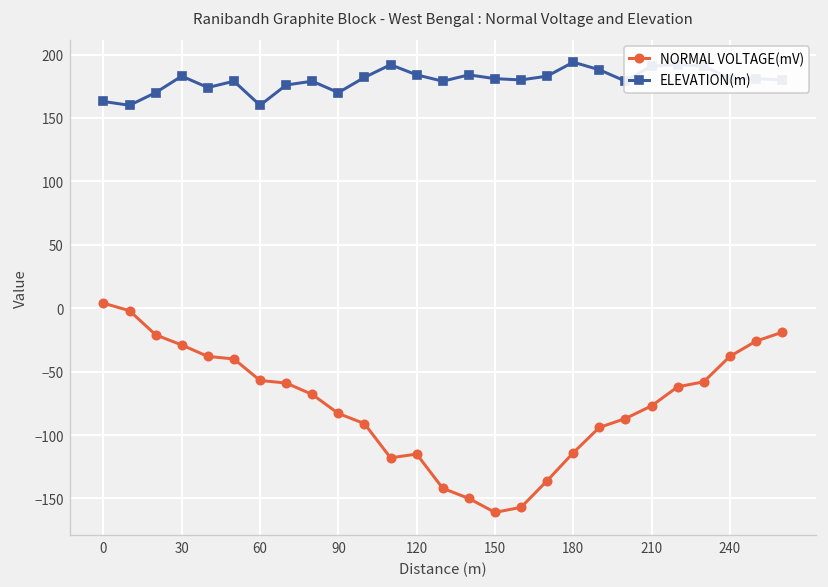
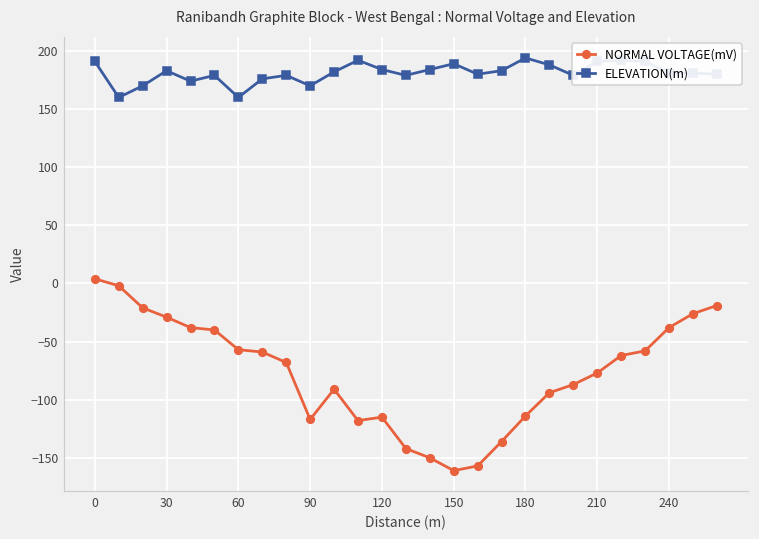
ELEVATION(m), 0: 163 -> 191
NORMAL VOLTAGE(mV), 90: -83 -> -117
ELEVATION(m), 150: 181 -> 189
